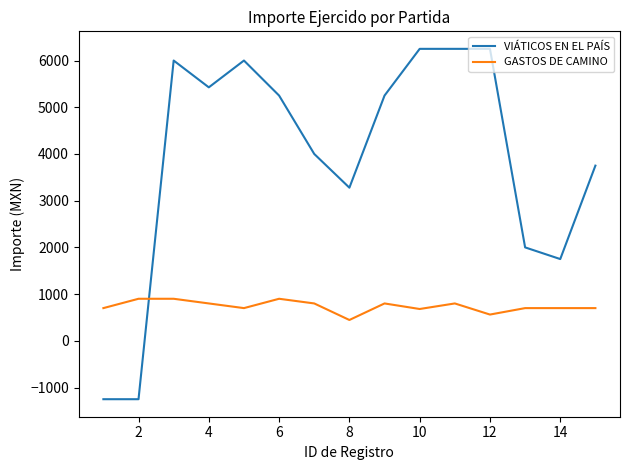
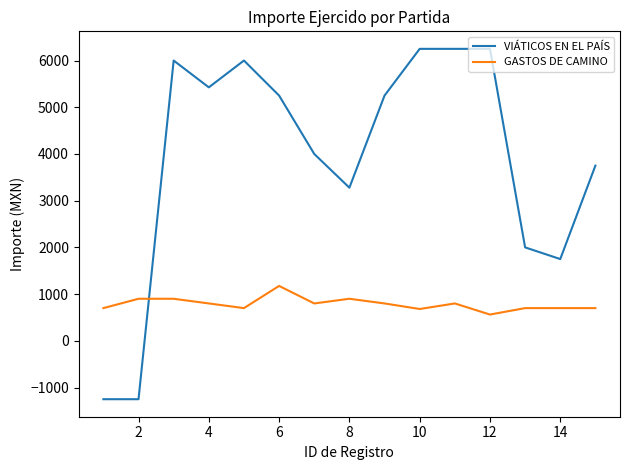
GASTOS DE CAMINO, 6: 900 -> 1200
GASTOS DE CAMINO, 8: 400 -> 900
